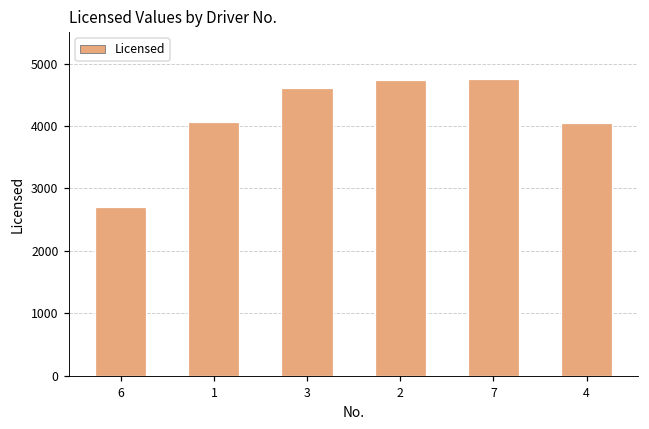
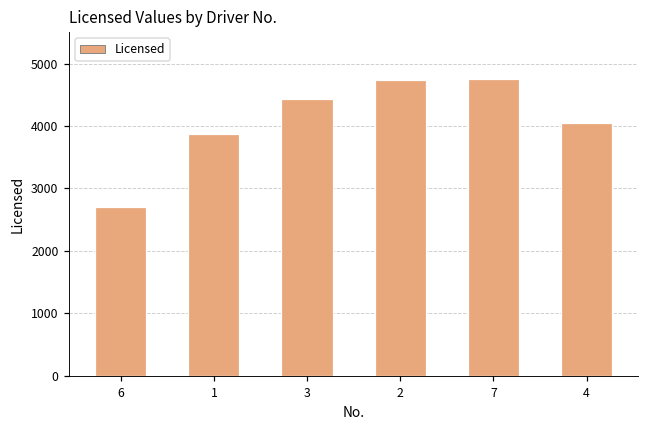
1: 4100 -> 3900
3: 4600 -> 4400
